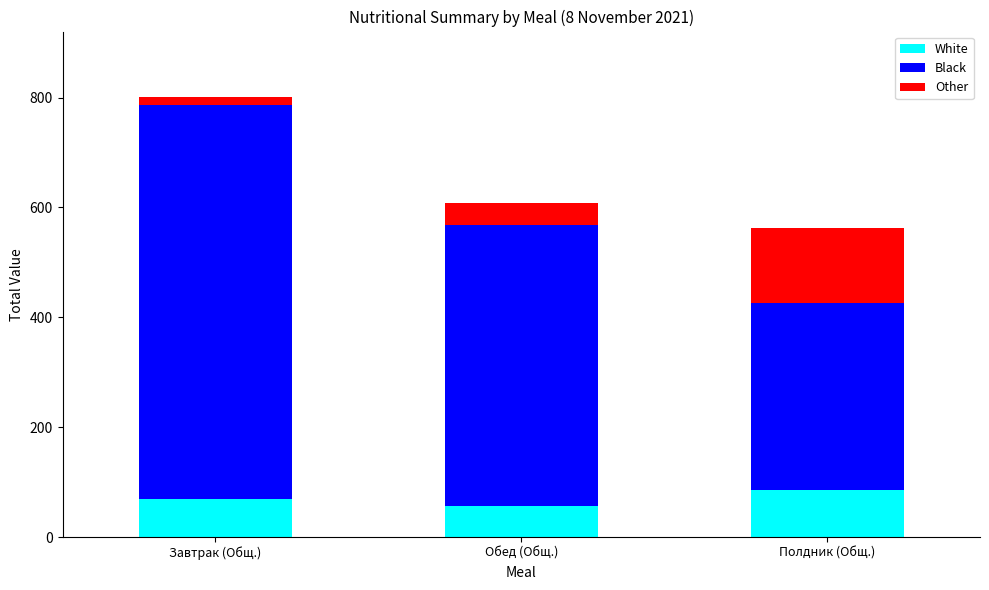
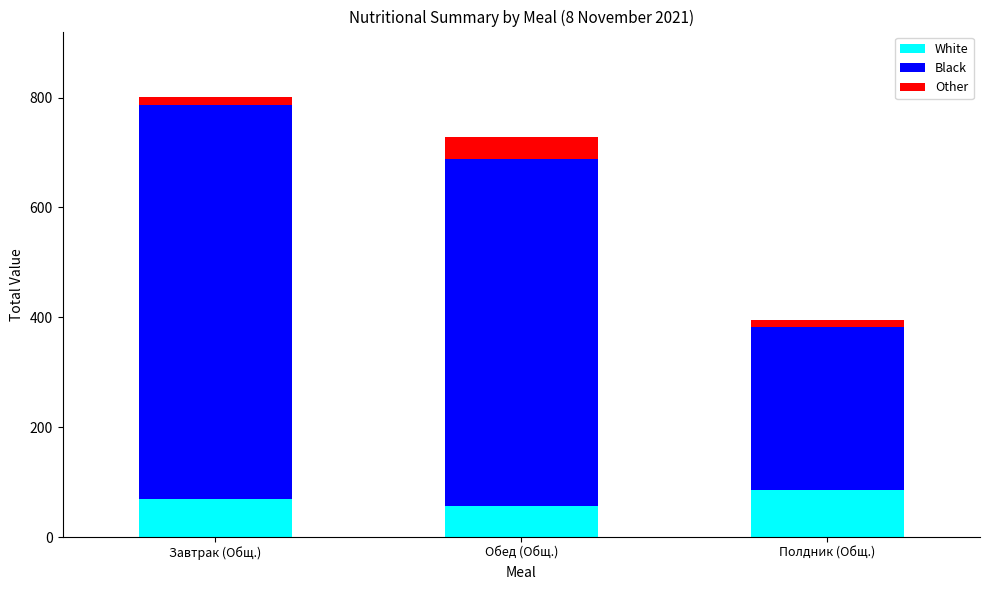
Black, Обед (Общ.): 510 -> 630
Black, Полдник (Общ.): 340 -> 300
Other, Полдник (Общ.): 140 -> 10
